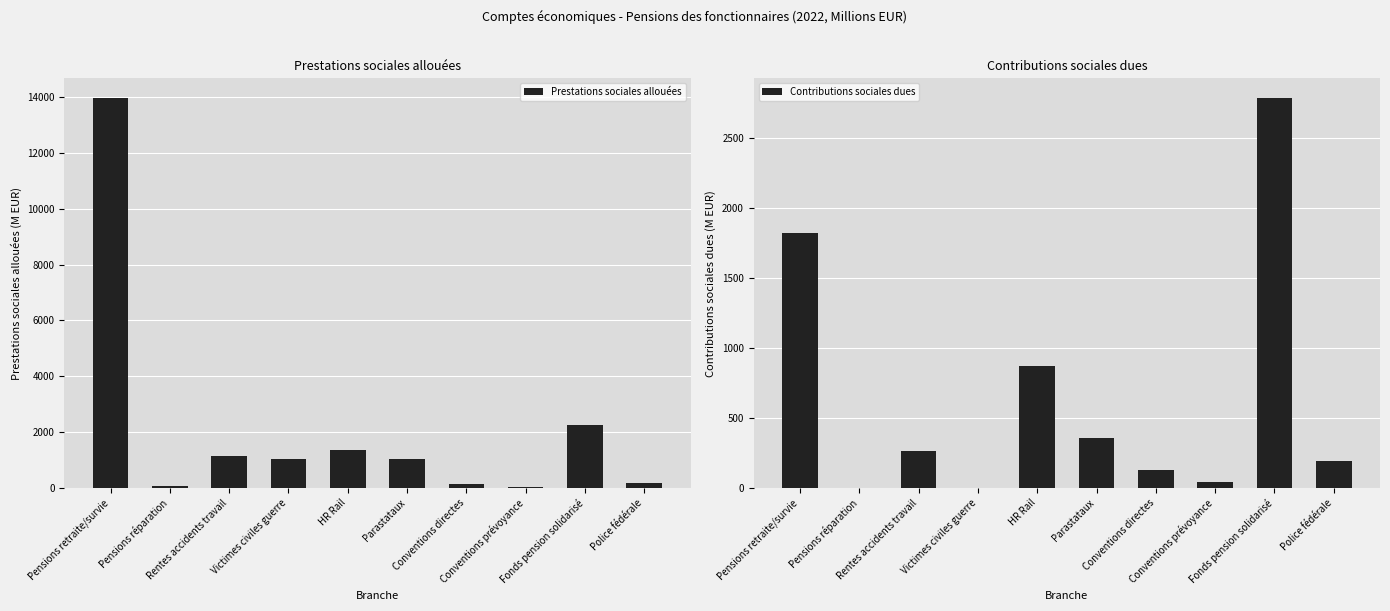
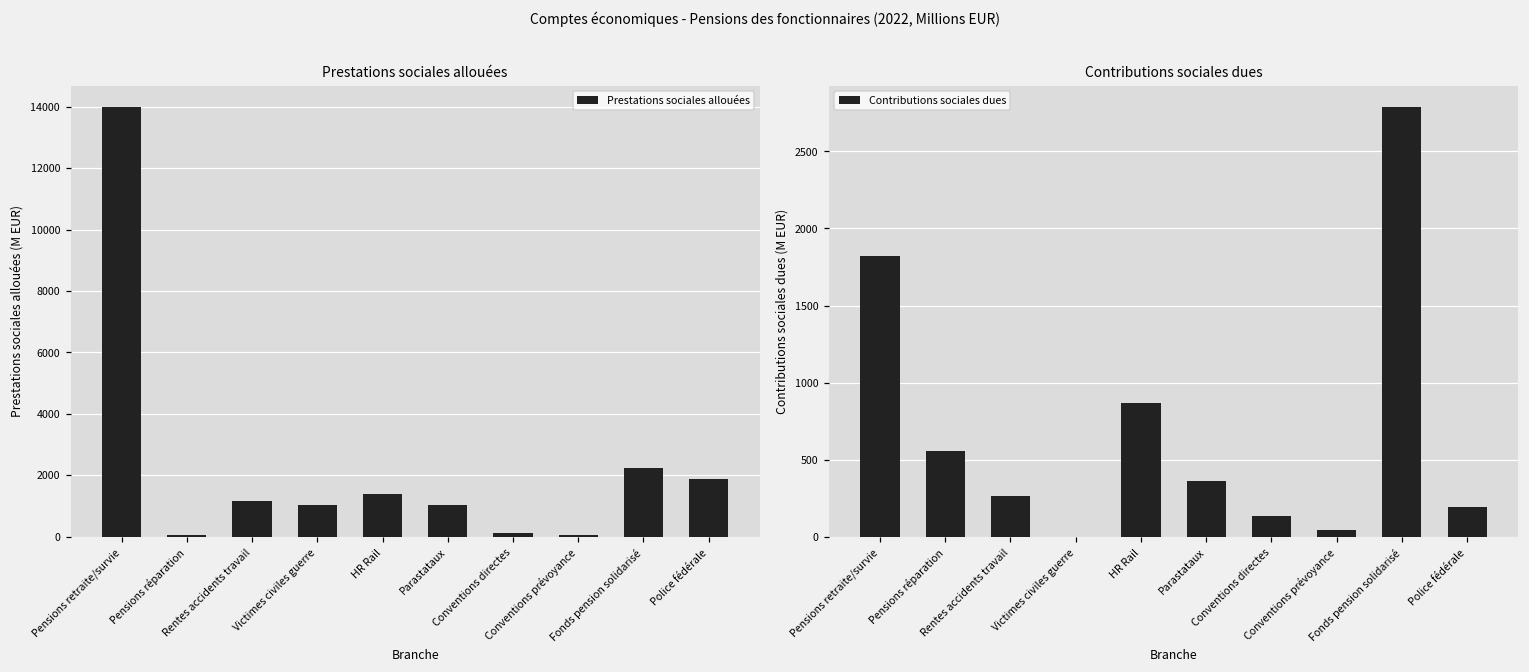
Prestations sociales allouées, Police fédérale: 200 -> 1900
Contributions sociales dues, Pensions réparation: 0 -> 550
